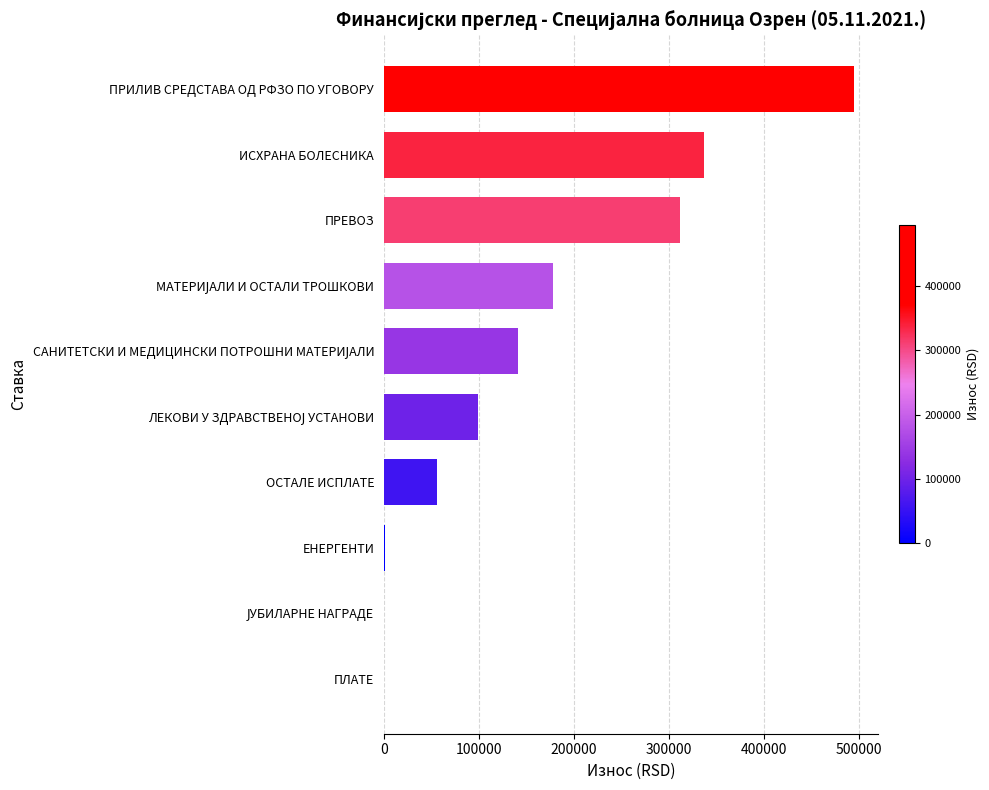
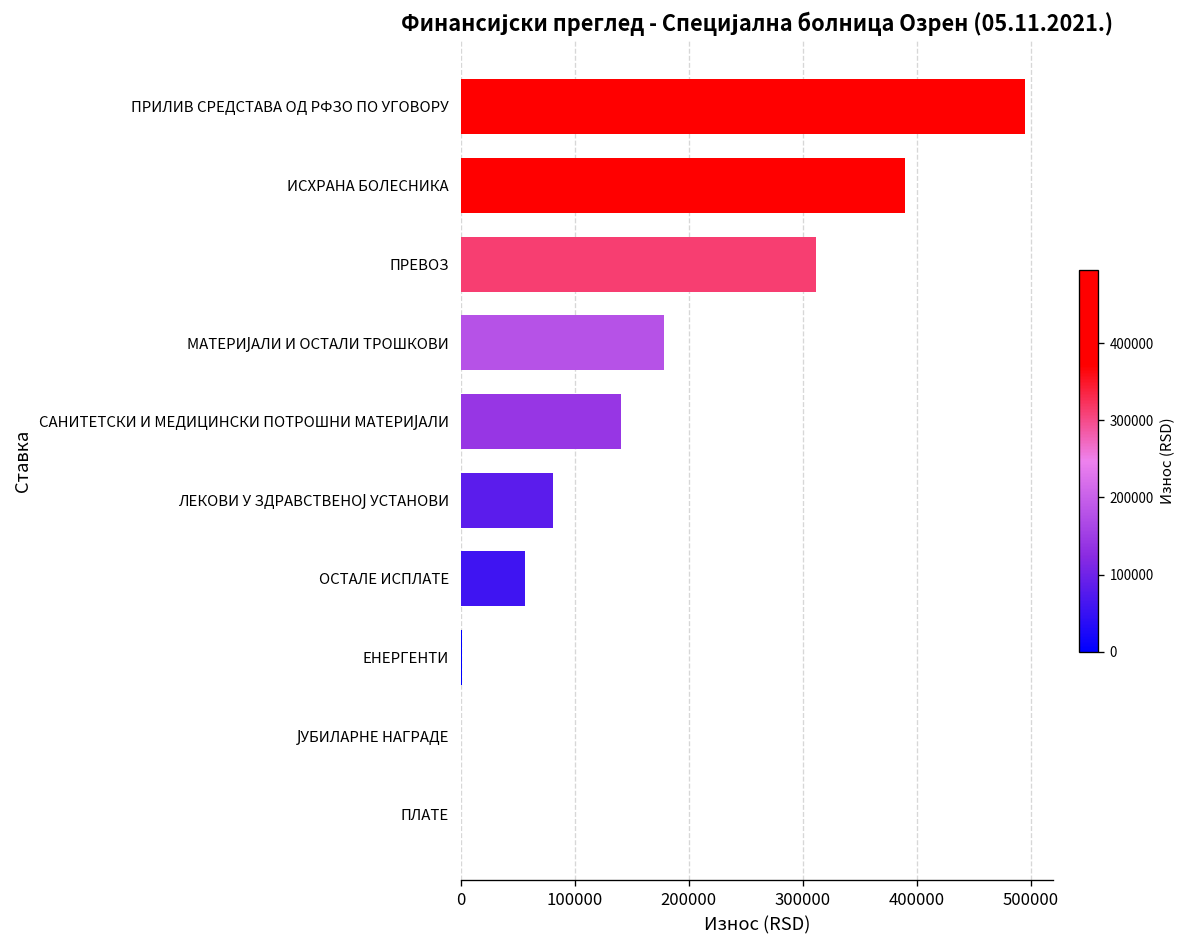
ИСХРАНА БОЛЕСНИКА: 340000 -> 390000
ЛЕКОВИ У ЗДРАВСТВЕНОЈ УСТАНОВИ: 100000 -> 80000
